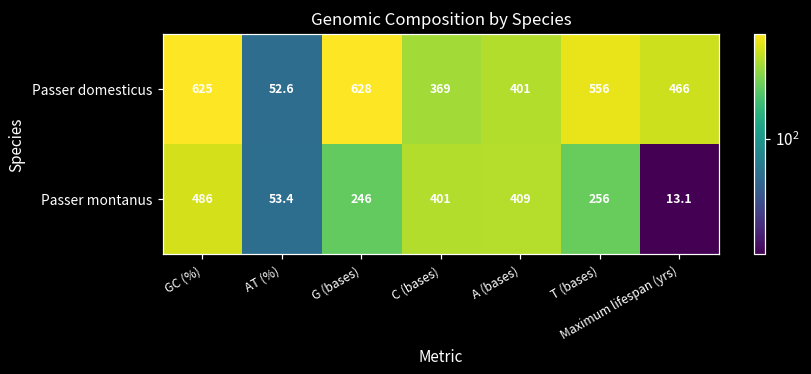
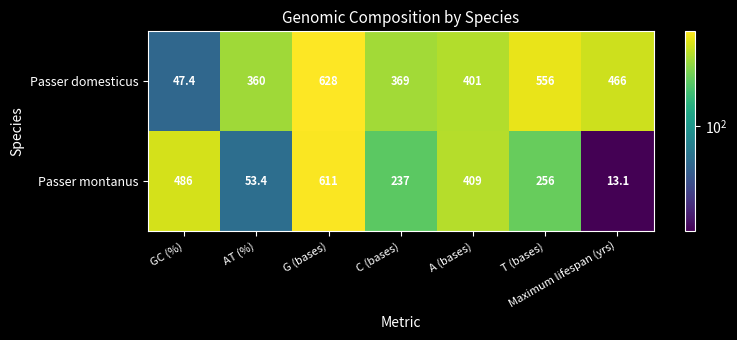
Passer domesticus, GC (%): 625 -> 47.4
Passer domesticus, AT (%): 52.6 -> 360
Passer montanus, G (bases): 246 -> 611
Passer montanus, C (bases): 401 -> 237
